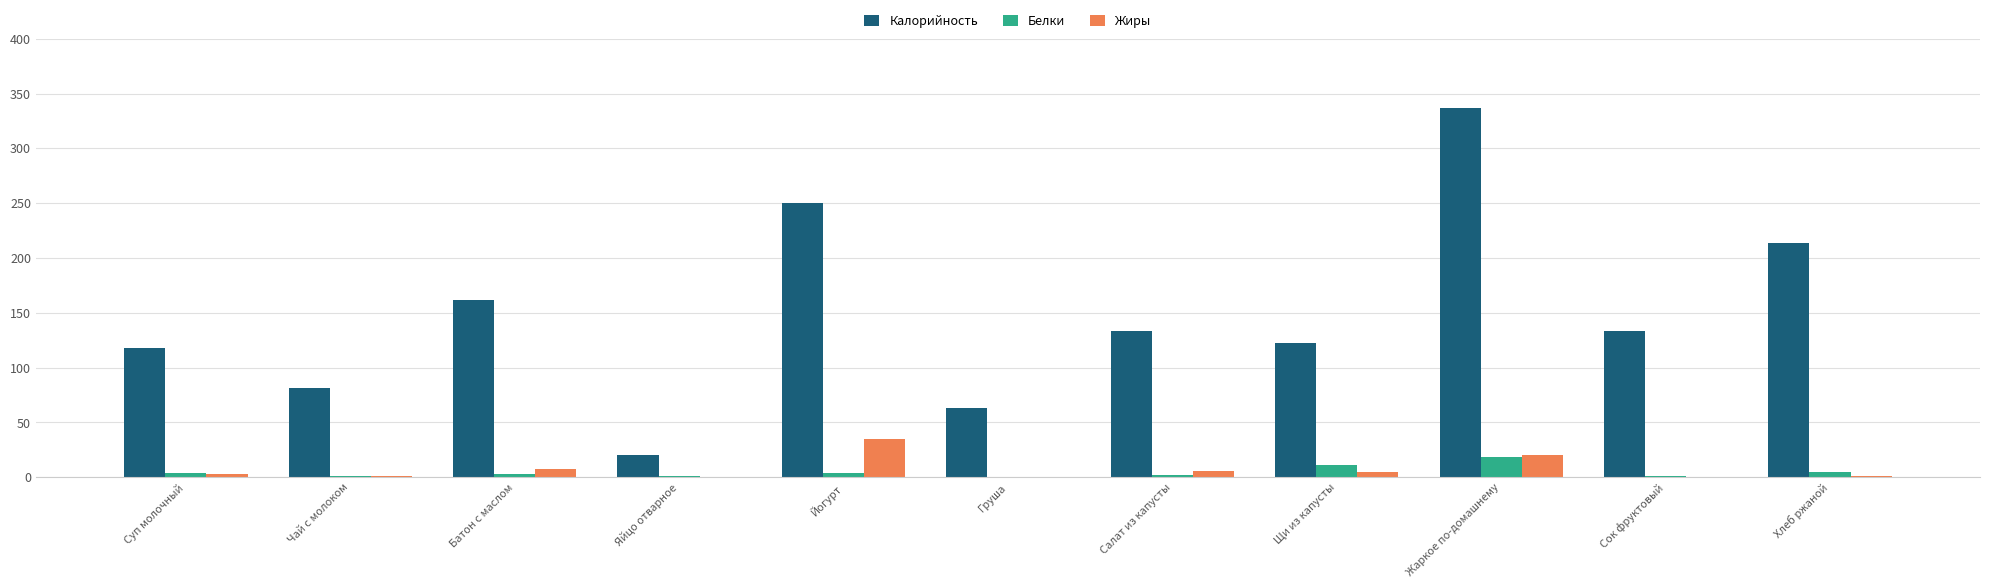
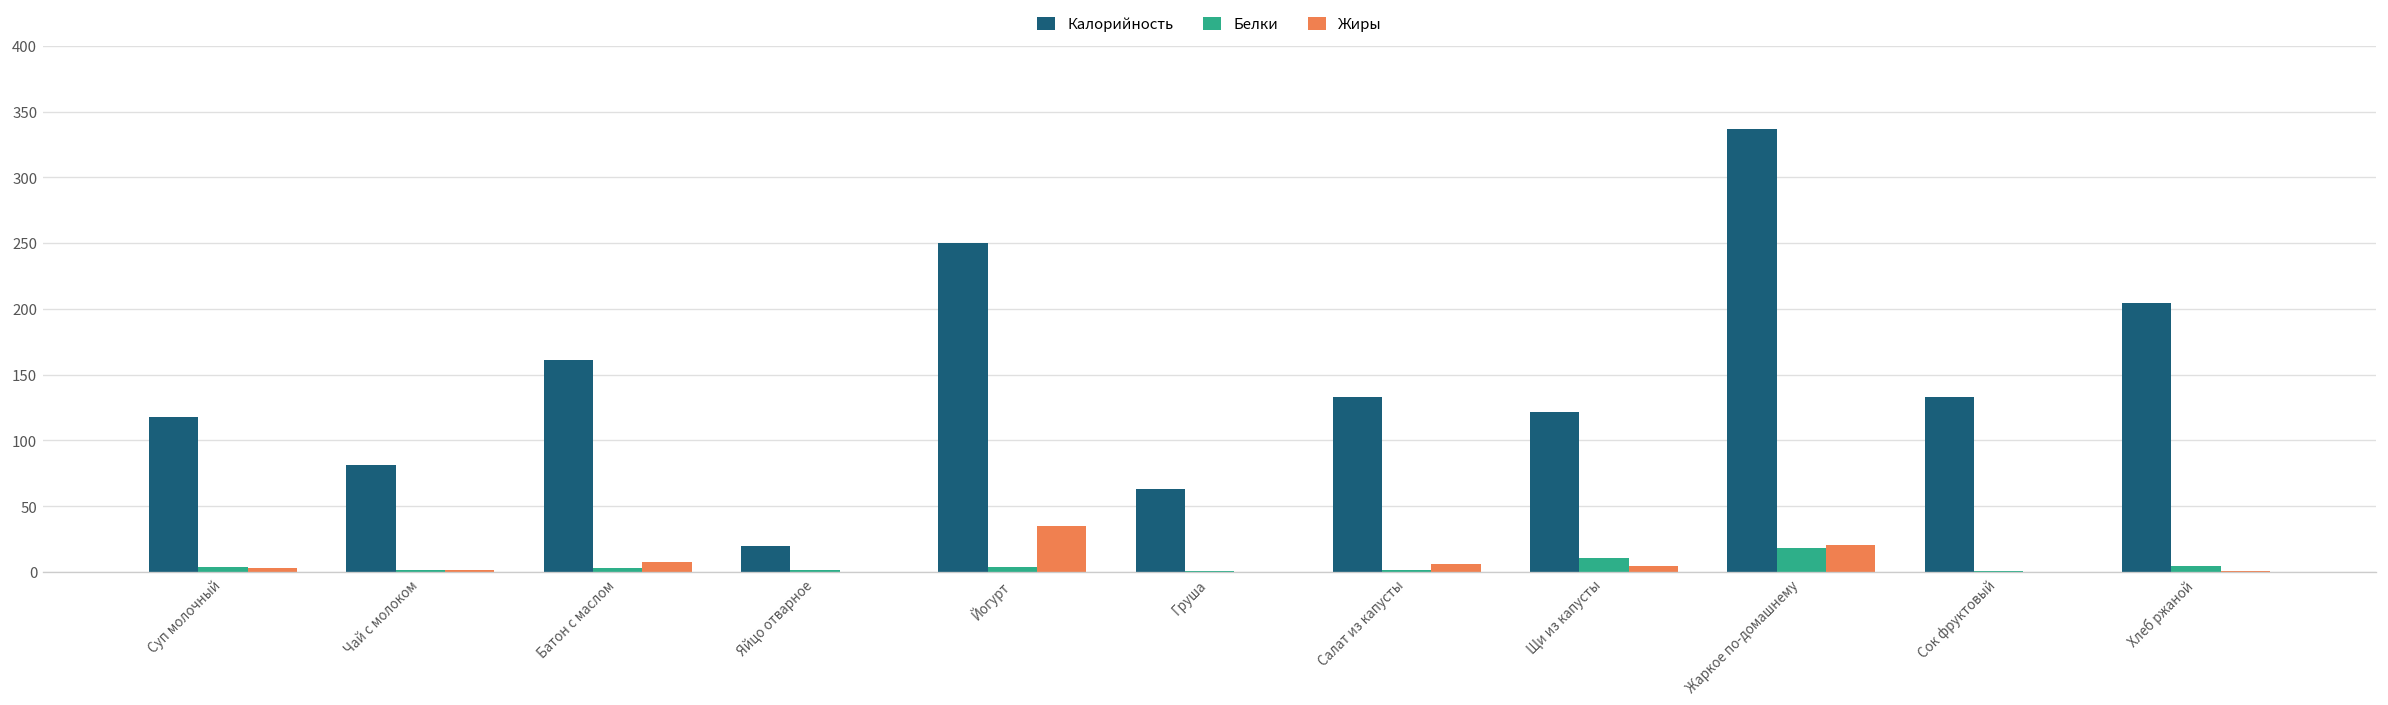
Калорийность, Хлеб ржаной: 214 -> 205
